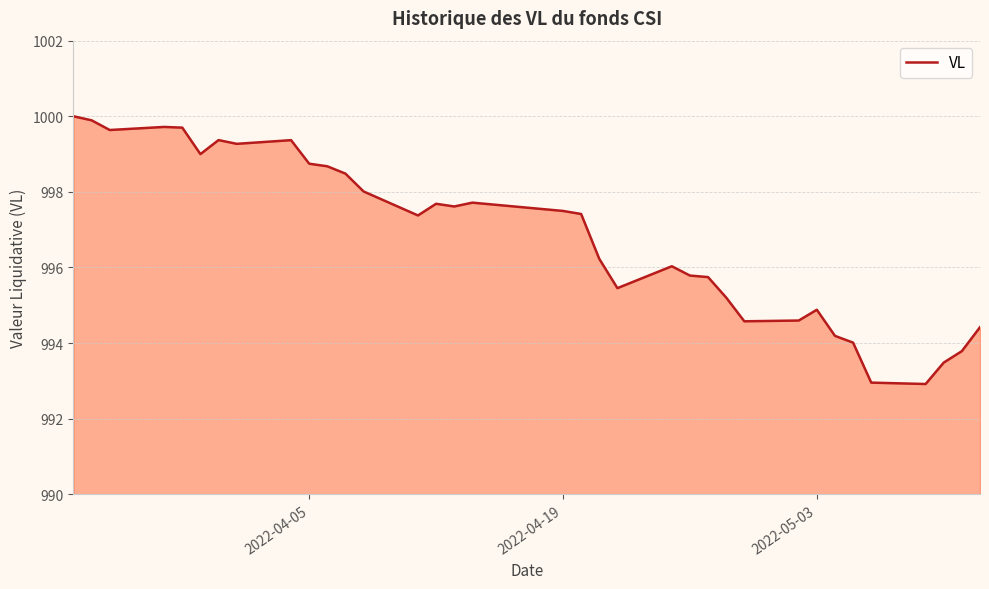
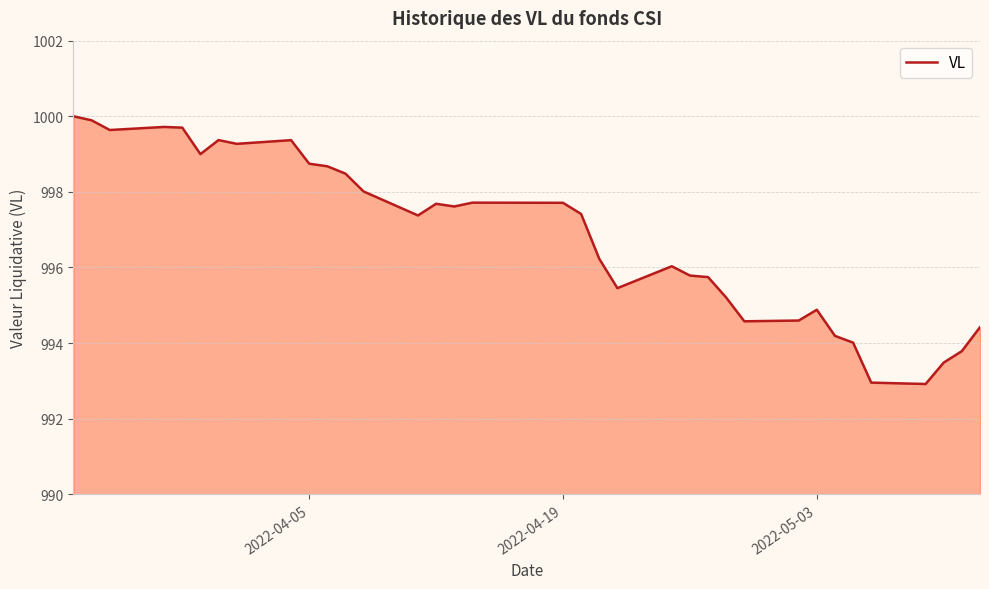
2022-04-19: 997.5 -> 997.7
